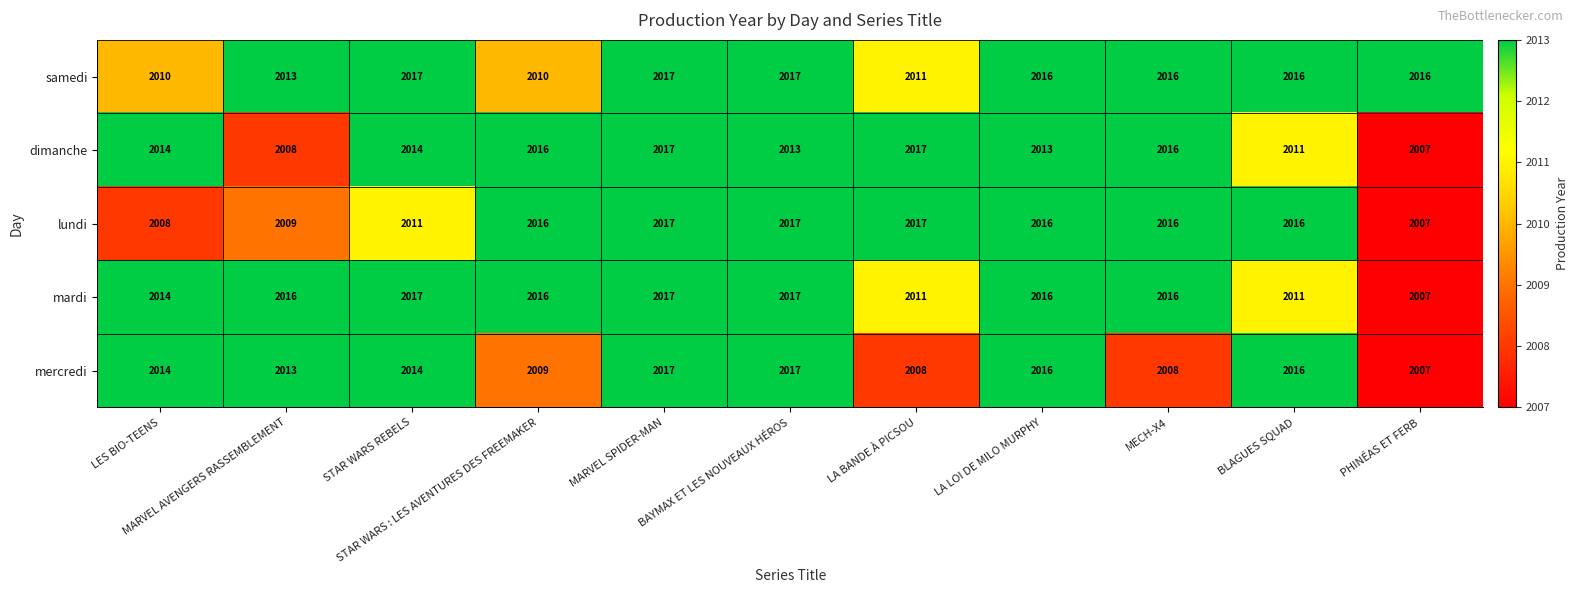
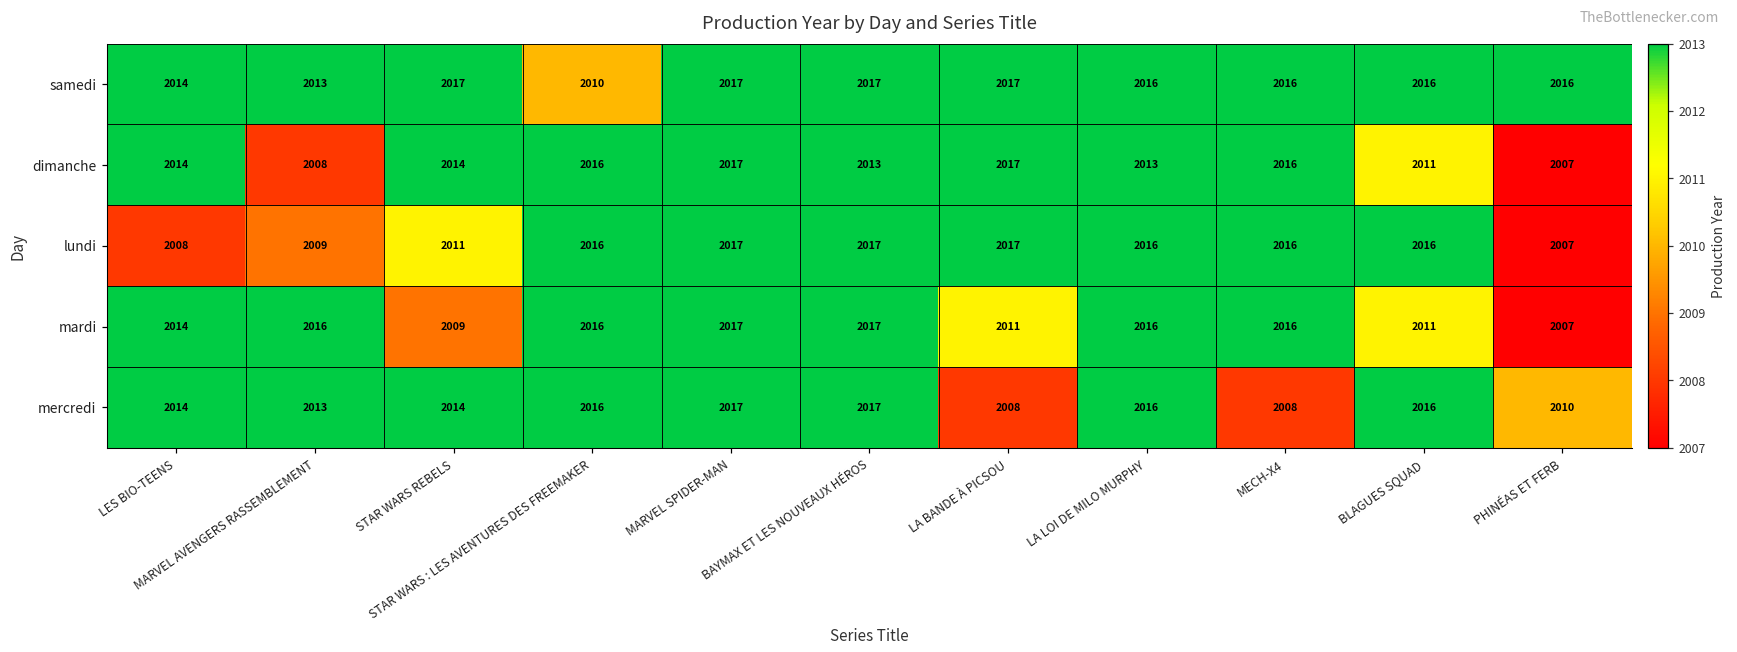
samedi, LES BIO-TEENS: 2010 -> 2014
samedi, LA BANDE À PICSOU: 2011 -> 2017
mardi, STAR WARS REBELS: 2017 -> 2009
mercredi, STAR WARS : LES AVENTURES DES FREEMAKER: 2009 -> 2016
mercredi, PHINÉAS ET FERB: 2007 -> 2010
